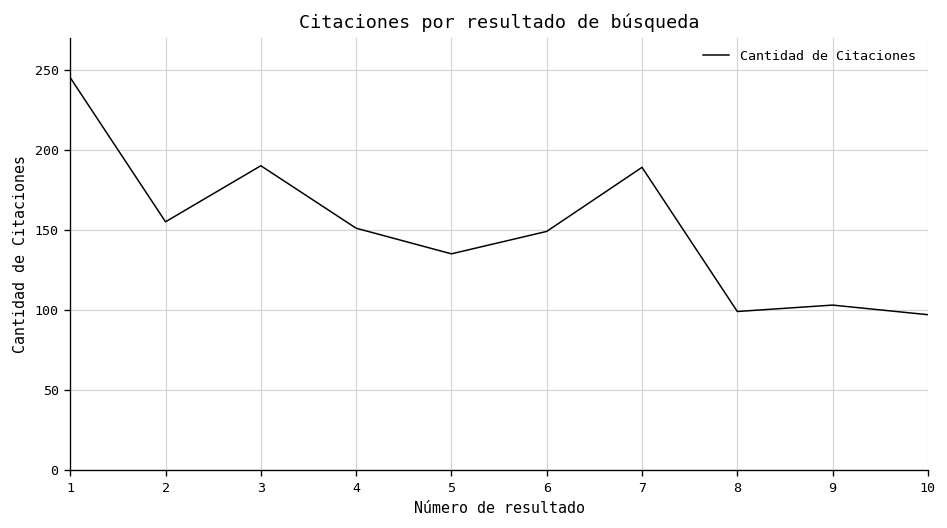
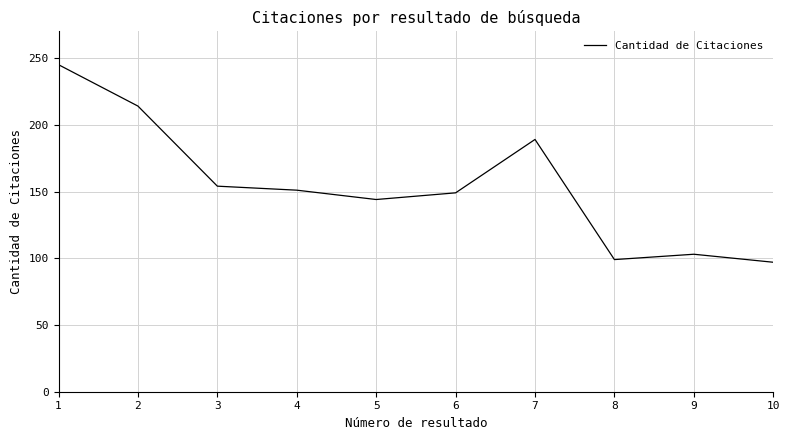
2: 155 -> 214
3: 190 -> 154
5: 135 -> 144
